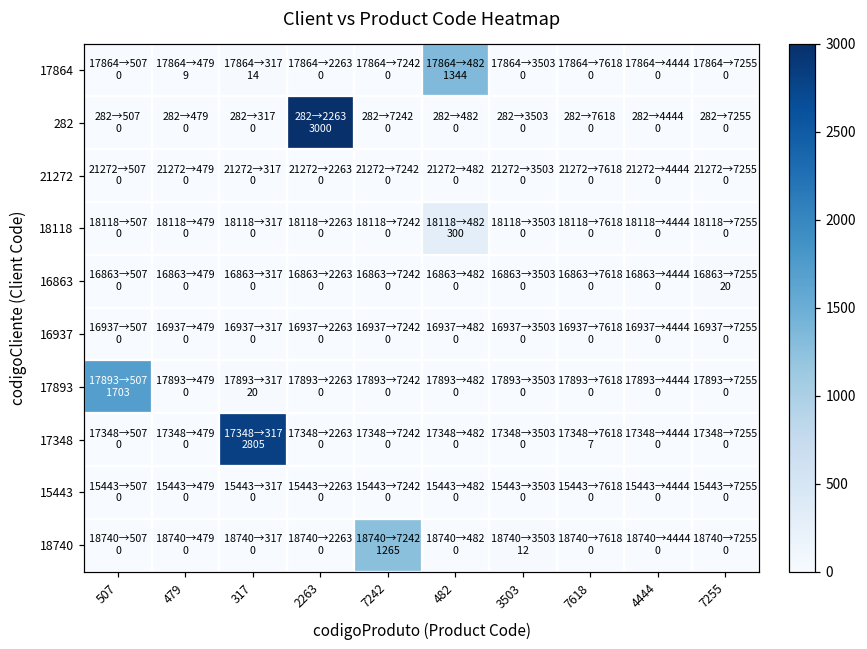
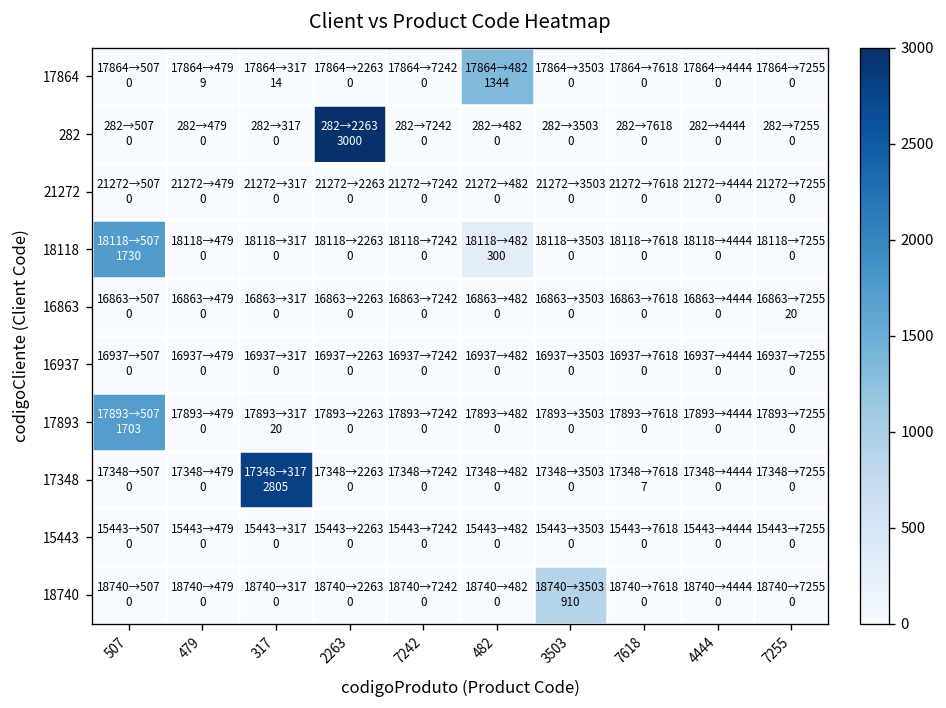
18118, 507: 0 -> 1730
18740, 7242: 1265 -> 0
18740, 3503: 12 -> 910
